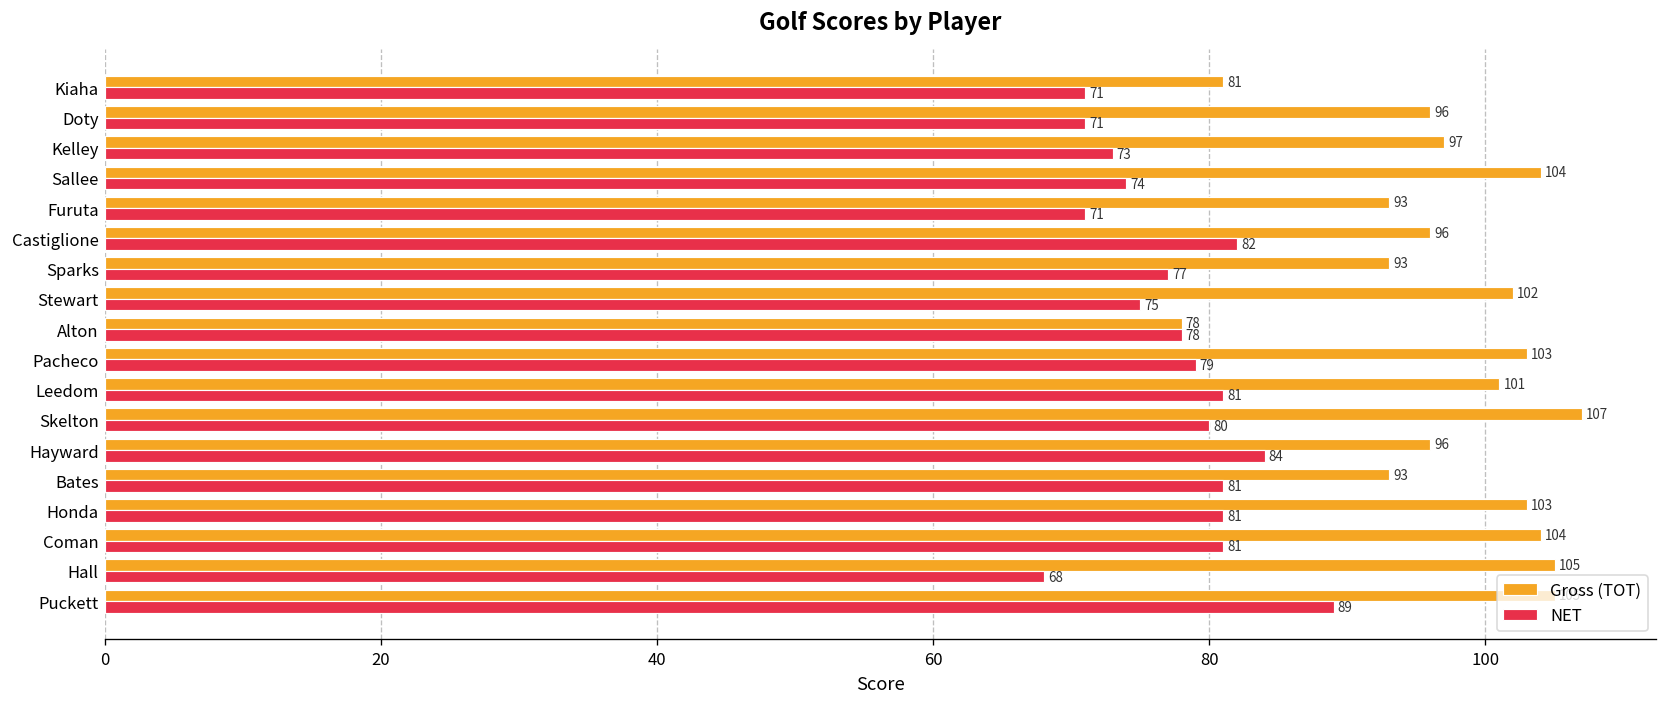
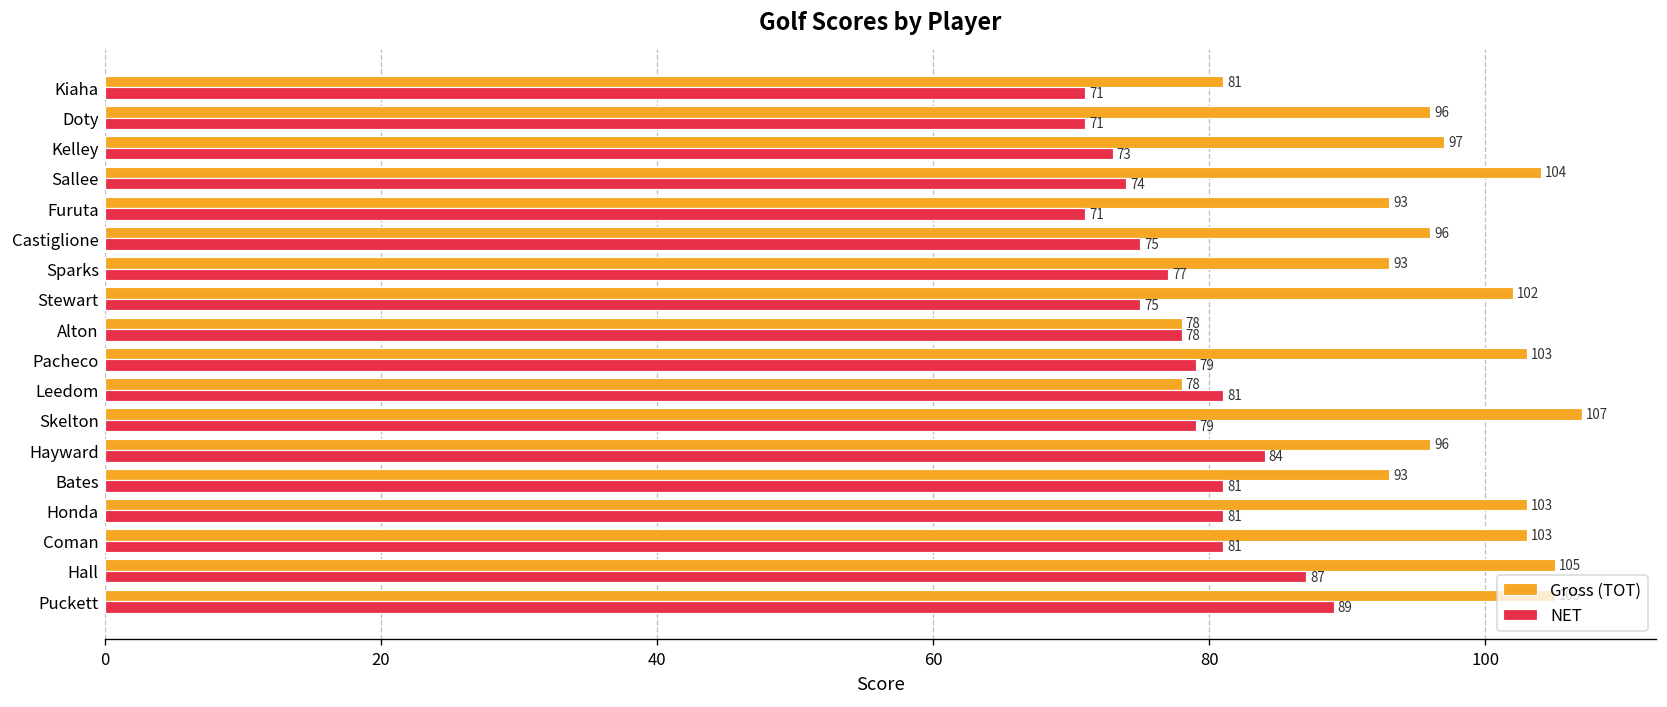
NET, Castiglione: 82 -> 75
Gross (TOT), Leedom: 101 -> 78
NET, Skelton: 80 -> 79
Gross (TOT), Coman: 104 -> 103
NET, Hall: 68 -> 87
